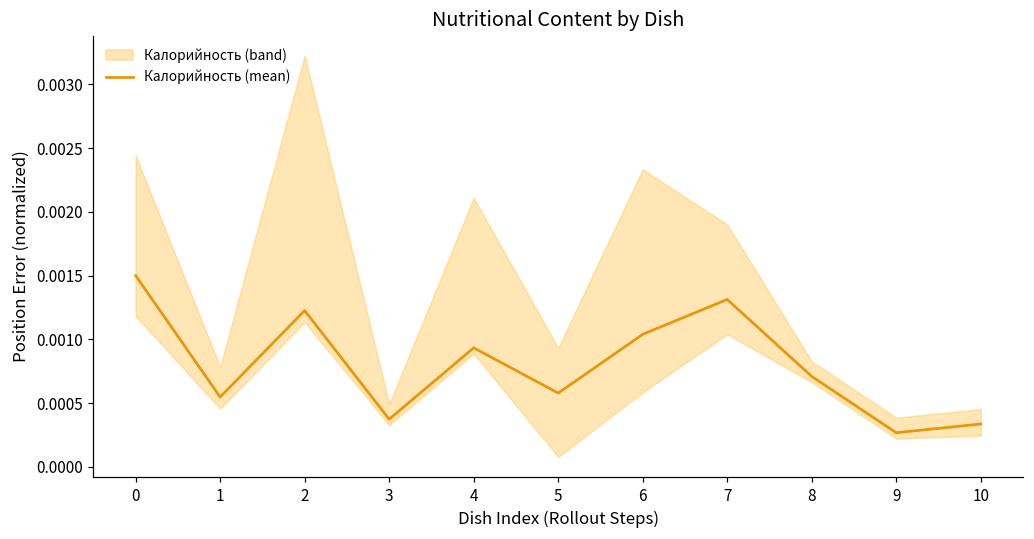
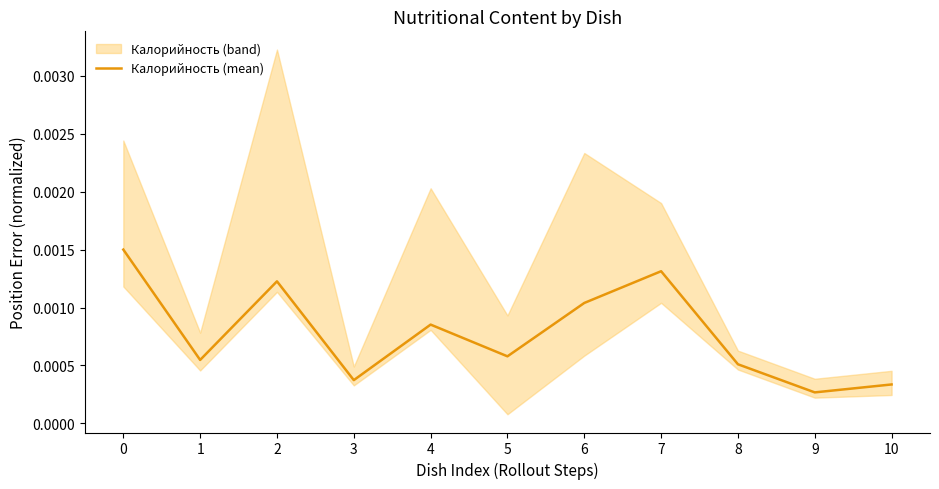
Калорийность (mean), 4: 0.00093 -> 0.00085
Калорийность (mean), 8: 0.00071 -> 0.00051
